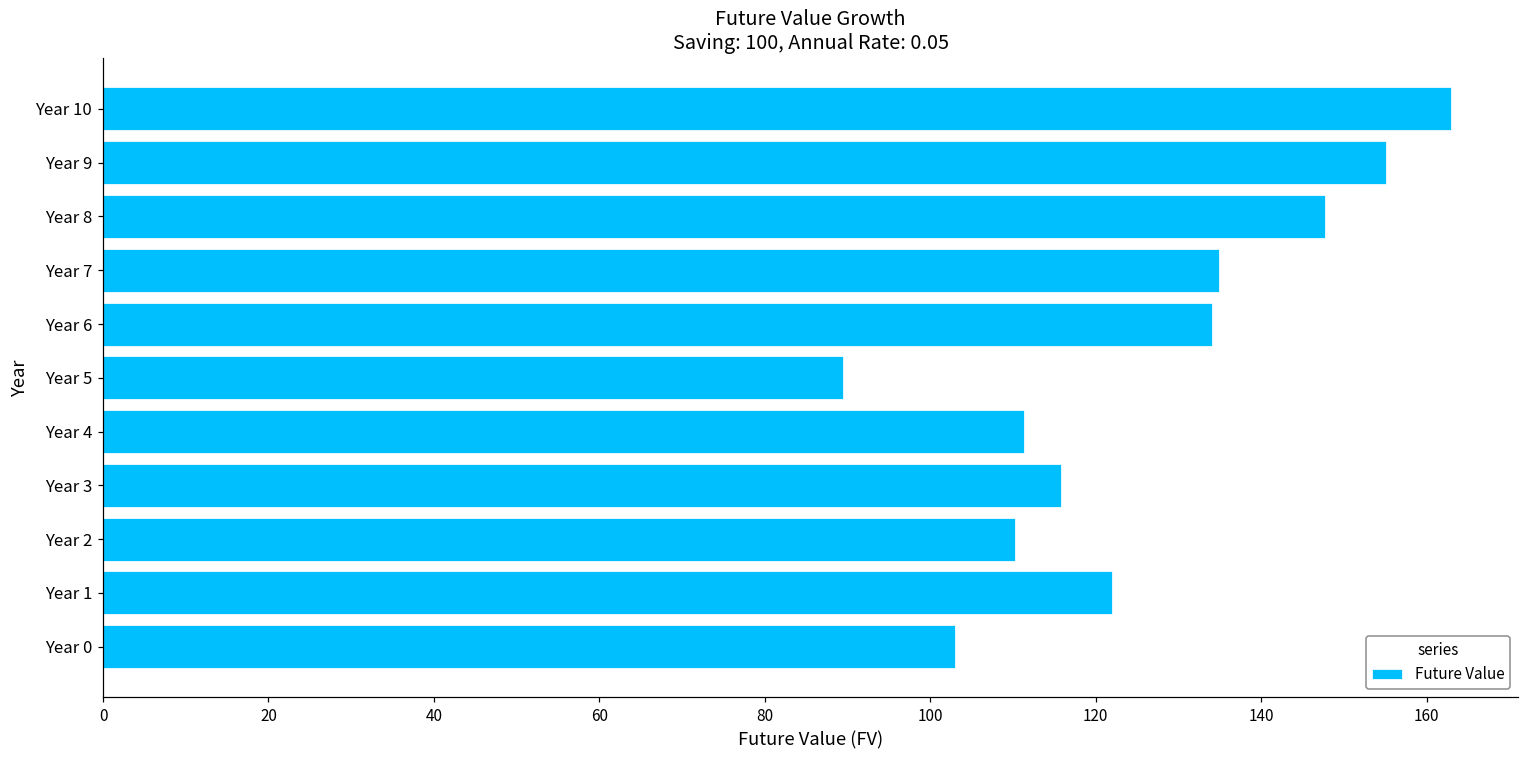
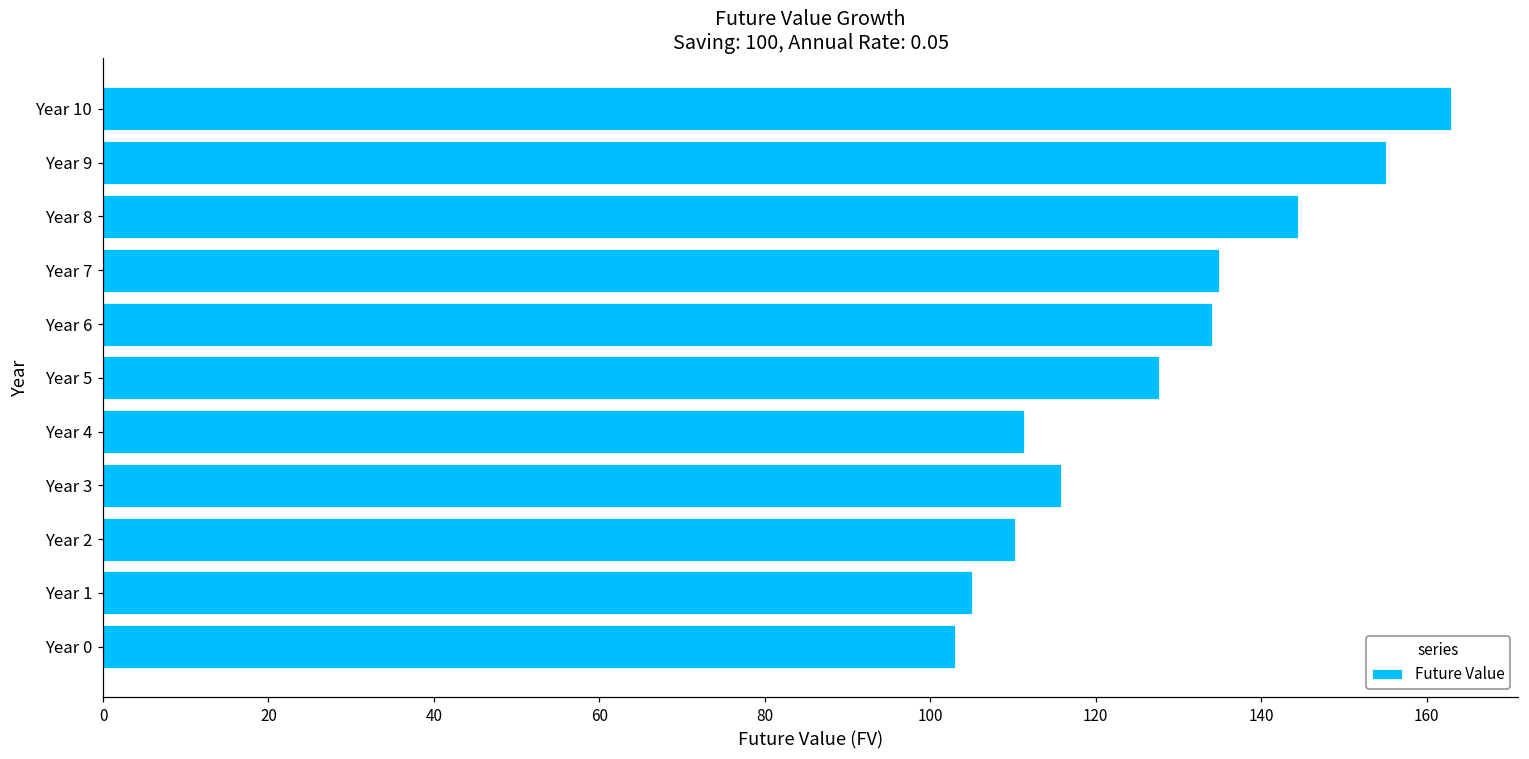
Year 8: 148 -> 144
Year 5: 89 -> 128
Year 1: 122 -> 105
